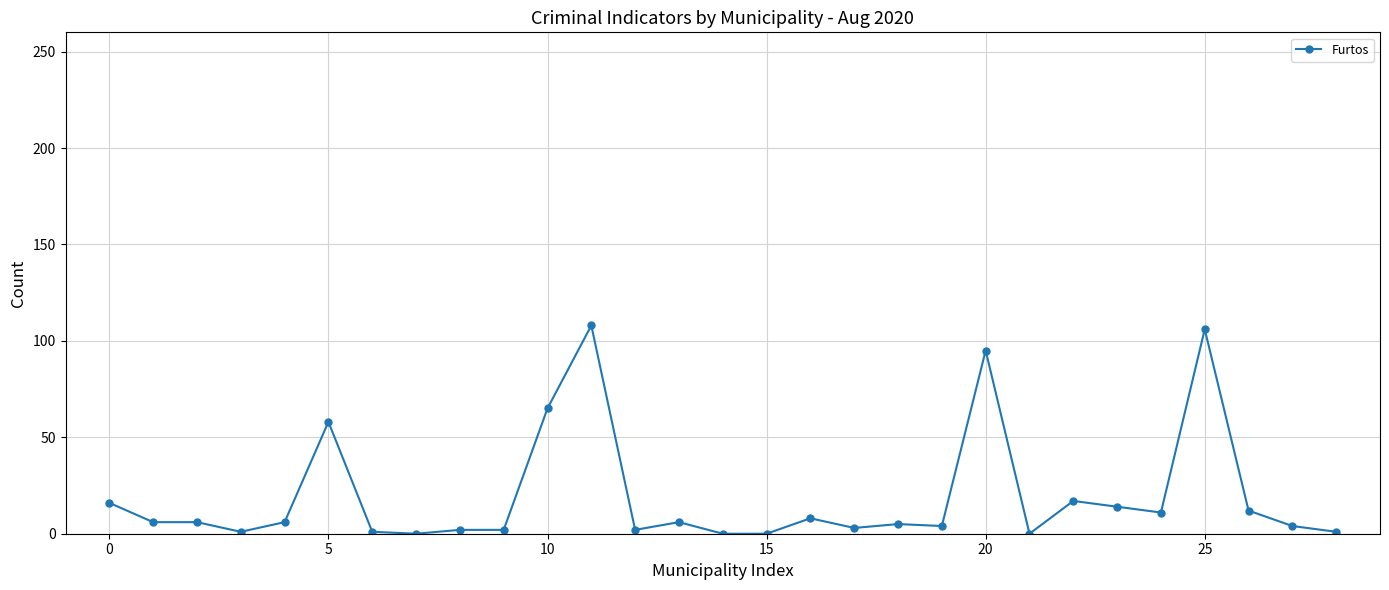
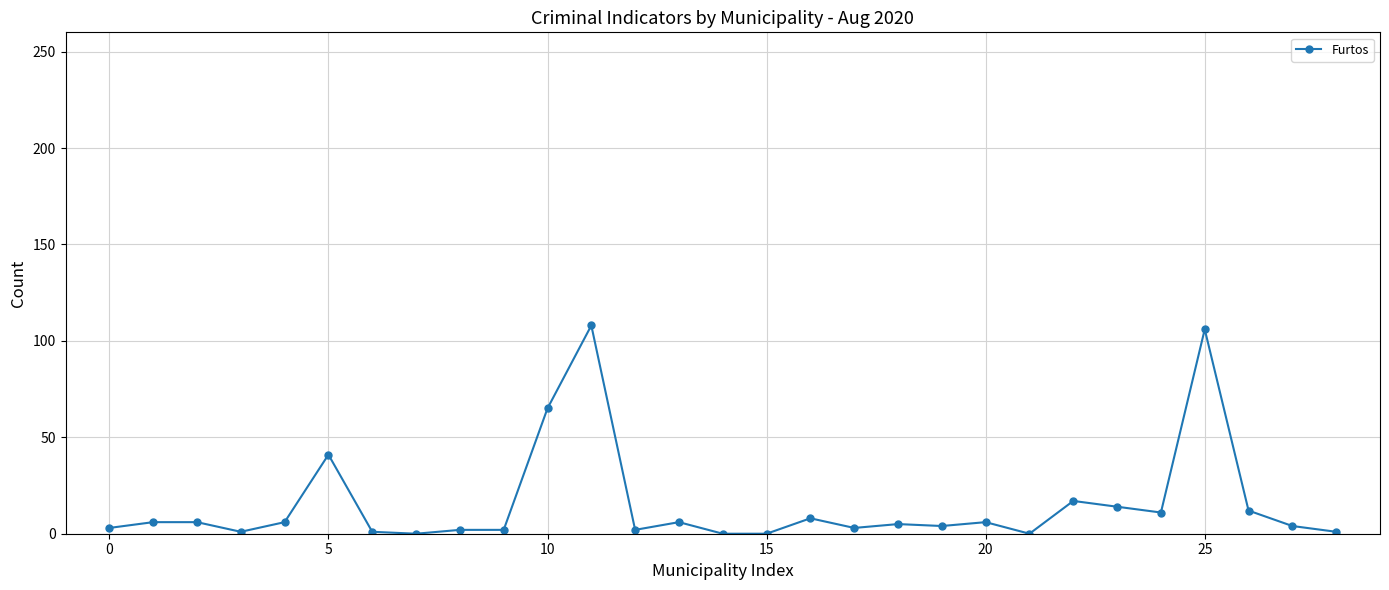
0: 16 -> 3
5: 58 -> 41
20: 95 -> 6
